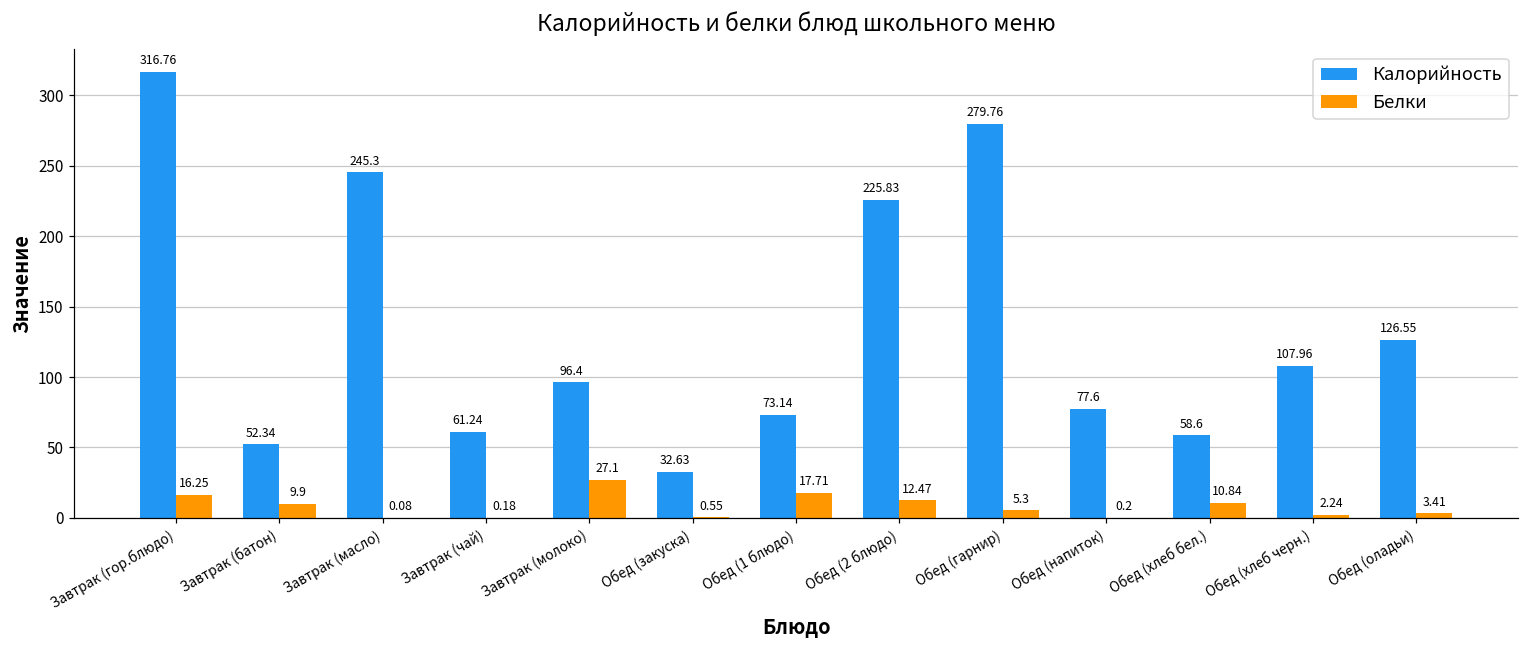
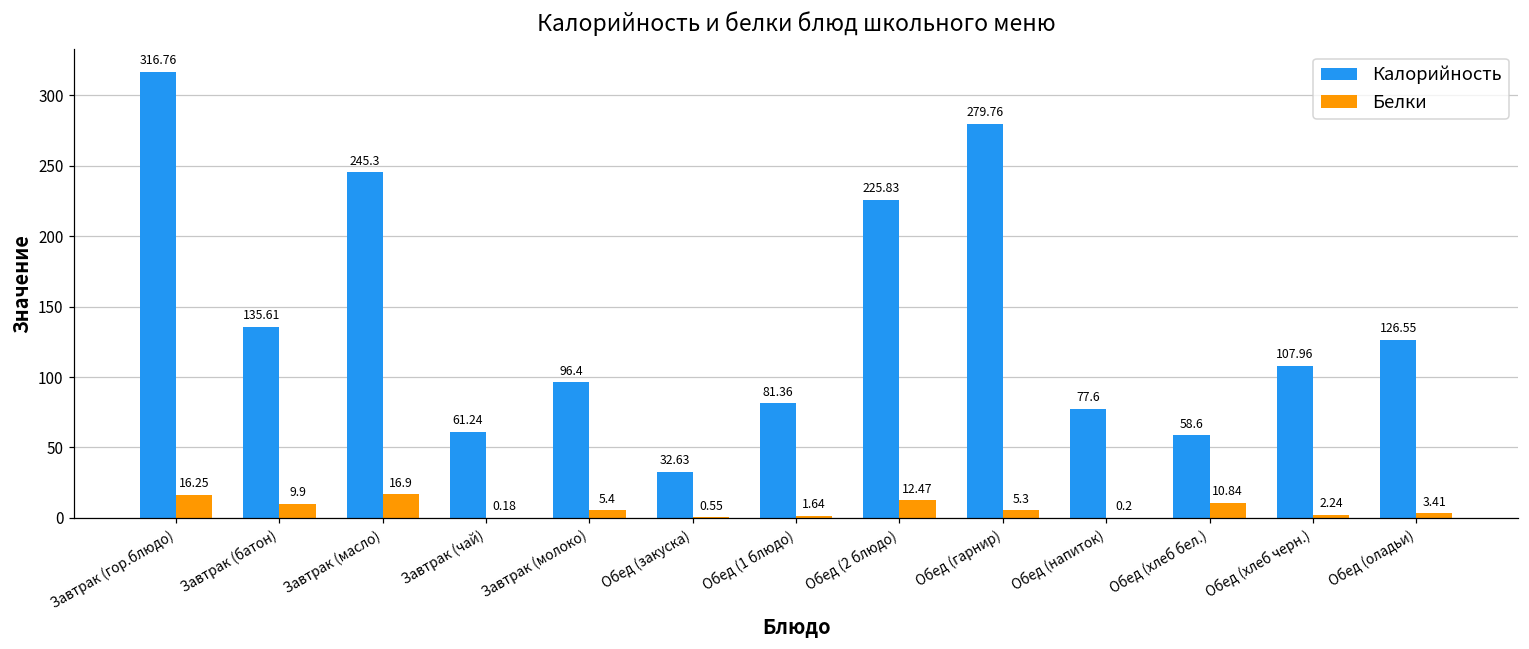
Калорийность, Завтрак (батон): 52.34 -> 135.61
Белки, Завтрак (масло): 0.08 -> 16.9
Белки, Завтрак (молоко): 27.1 -> 5.4
Калорийность, Обед (1 блюдо): 73.14 -> 81.36
Белки, Обед (1 блюдо): 17.71 -> 1.64
